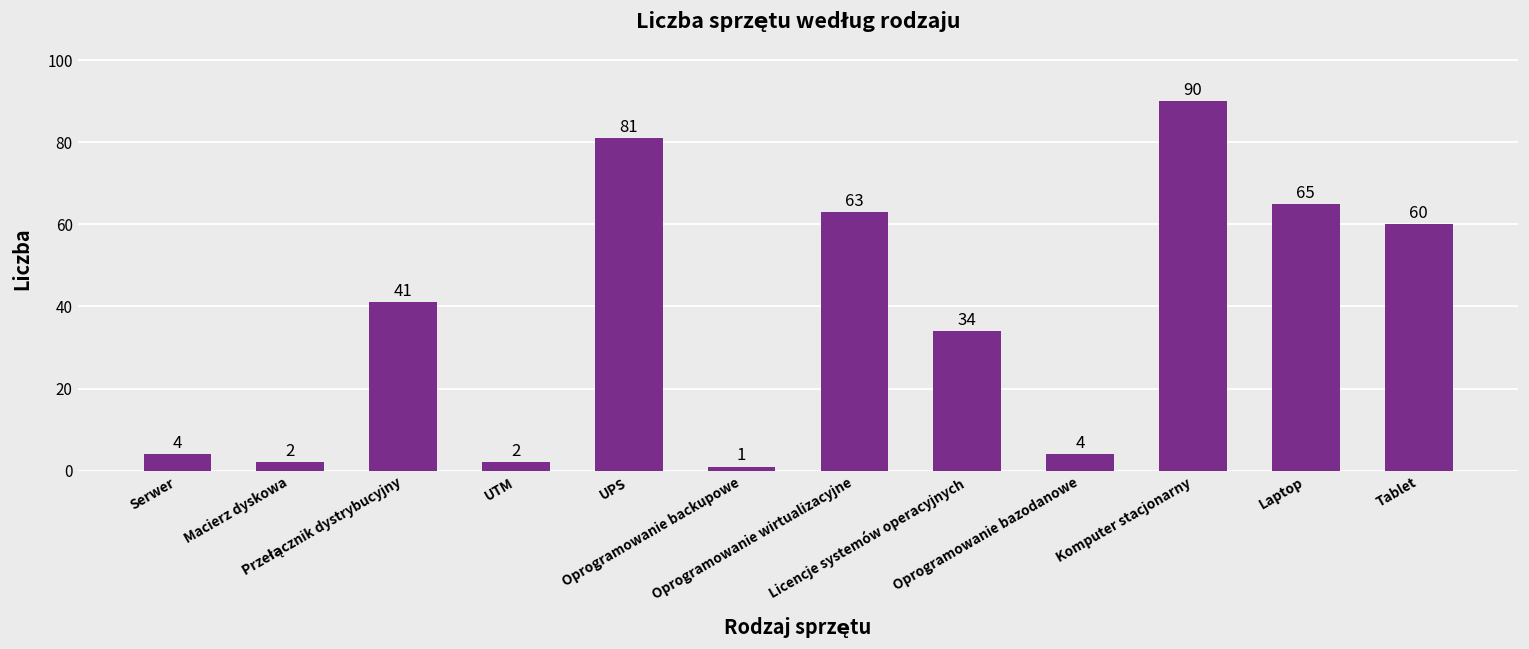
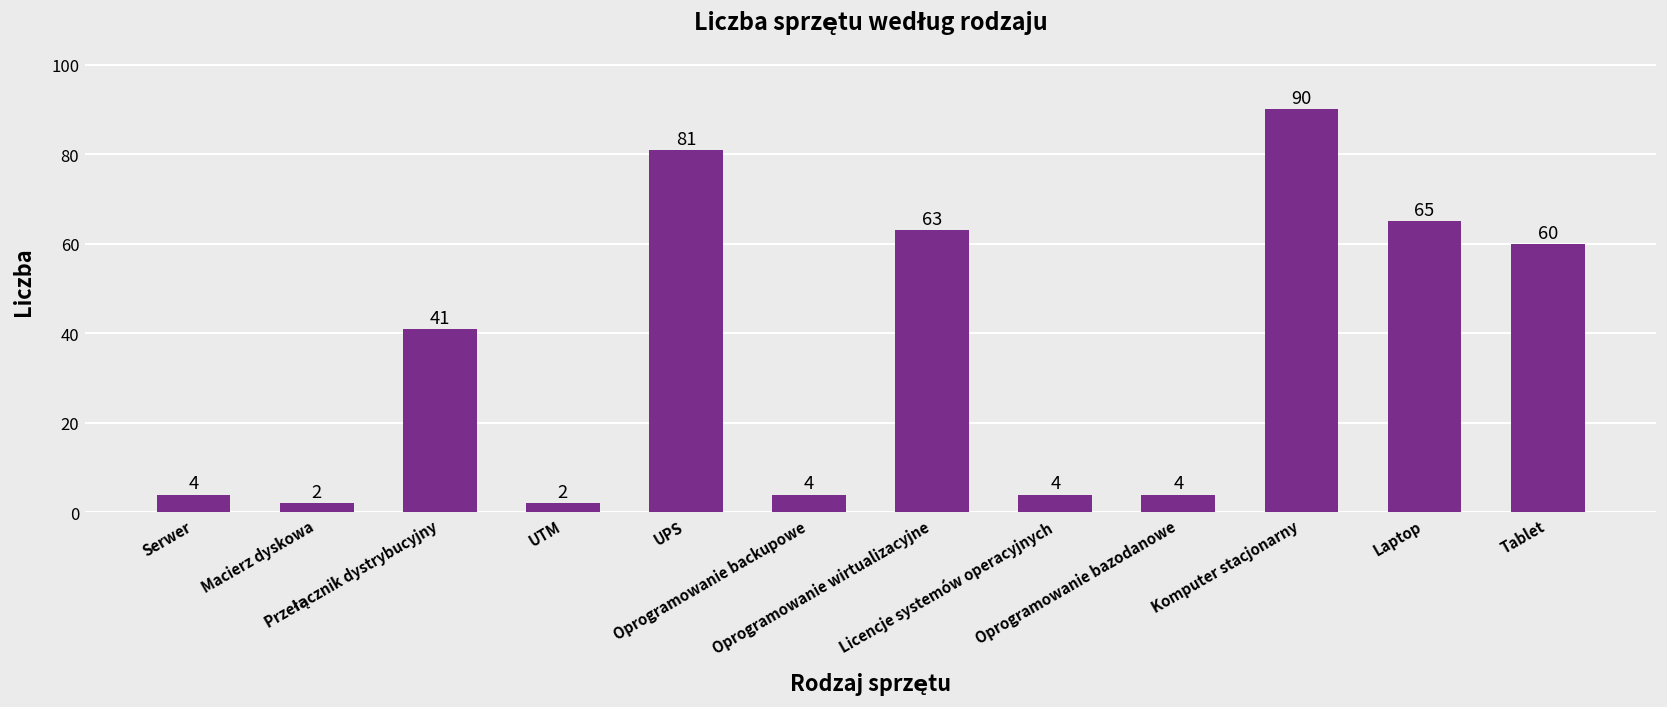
Oprogramowanie backupowe: 1 -> 4
Licencje systemów operacyjnych: 34 -> 4
